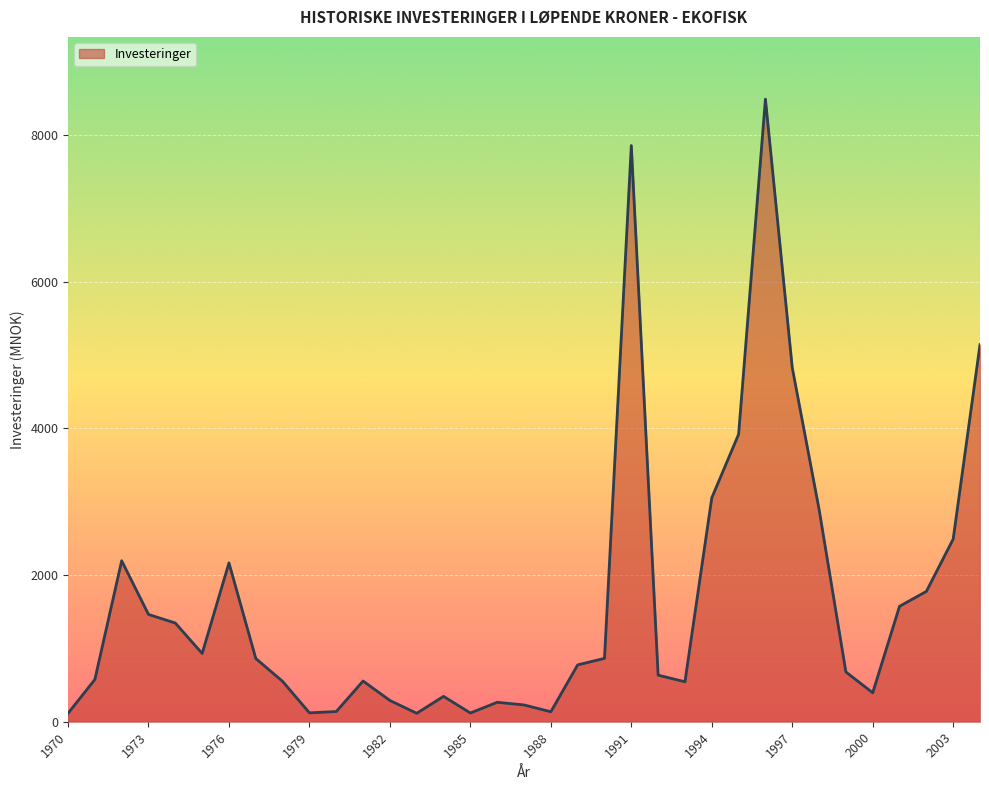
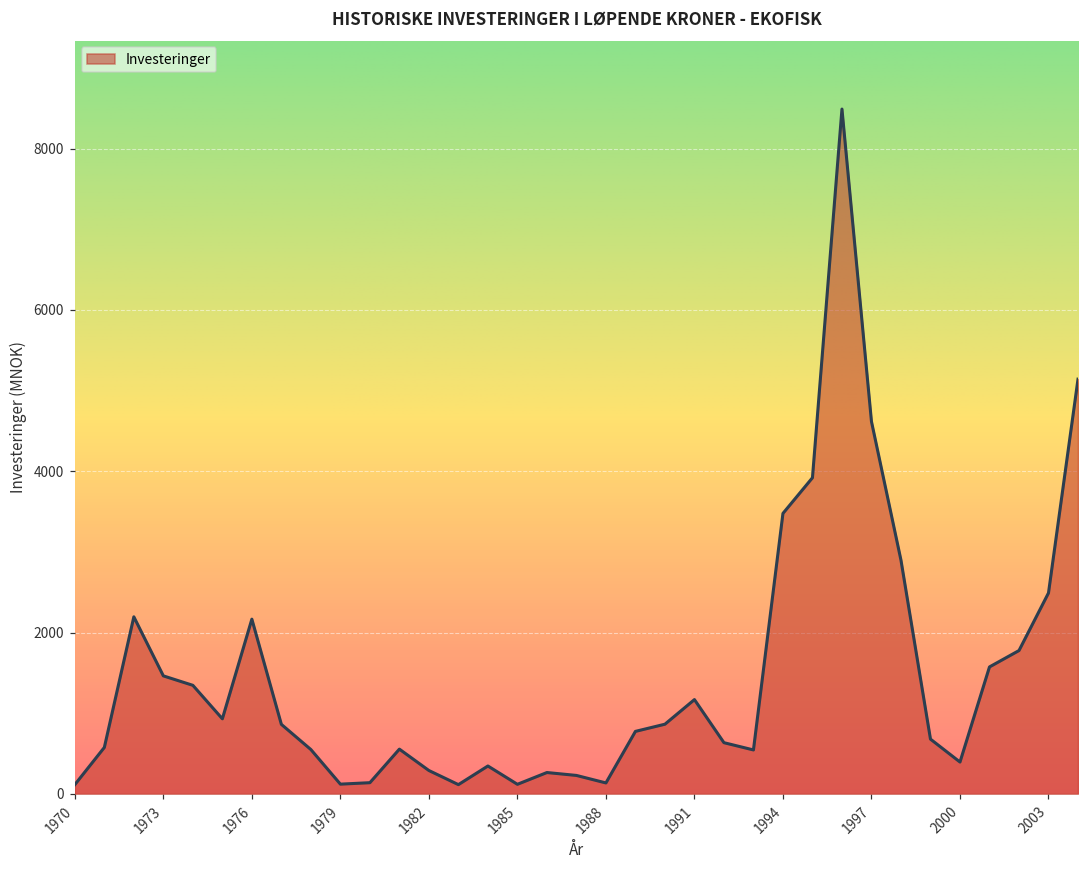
1991: 7900 -> 1200
1994: 3100 -> 3500
1997: 4800 -> 4600
